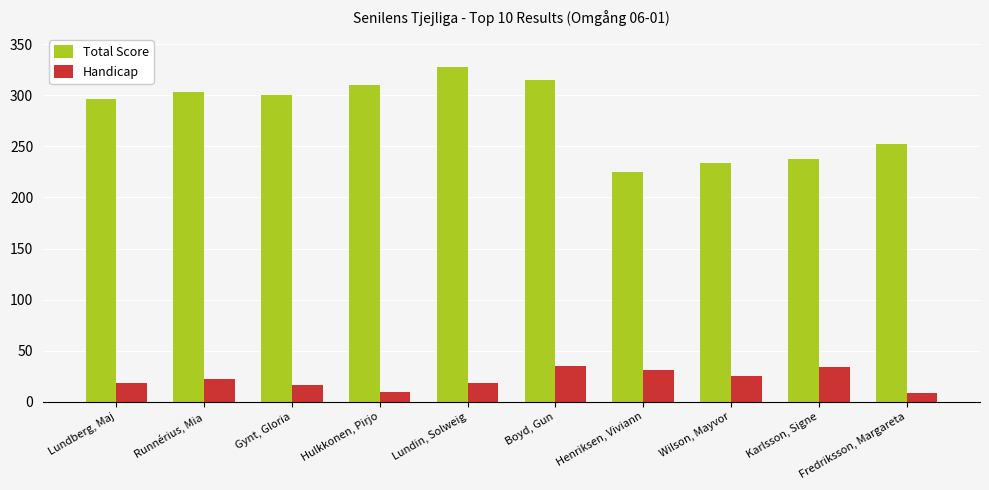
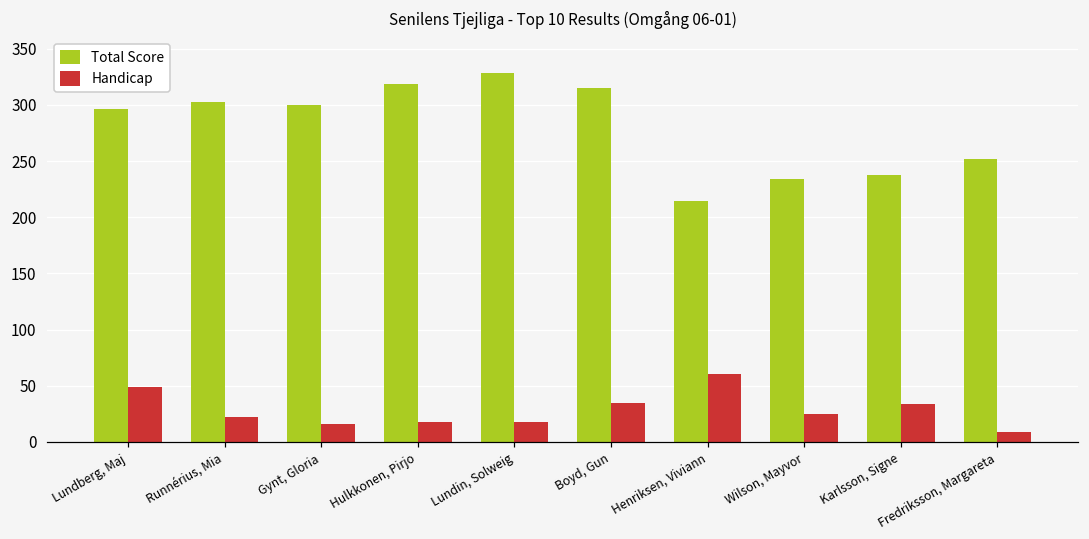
Handicap, Lundberg, Maj: 18 -> 49
Total Score, Hulkkonen, Pirjo: 310 -> 319
Handicap, Hulkkonen, Pirjo: 10 -> 18
Total Score, Henriksen, Viviann: 225 -> 214
Handicap, Henriksen, Viviann: 31 -> 60
